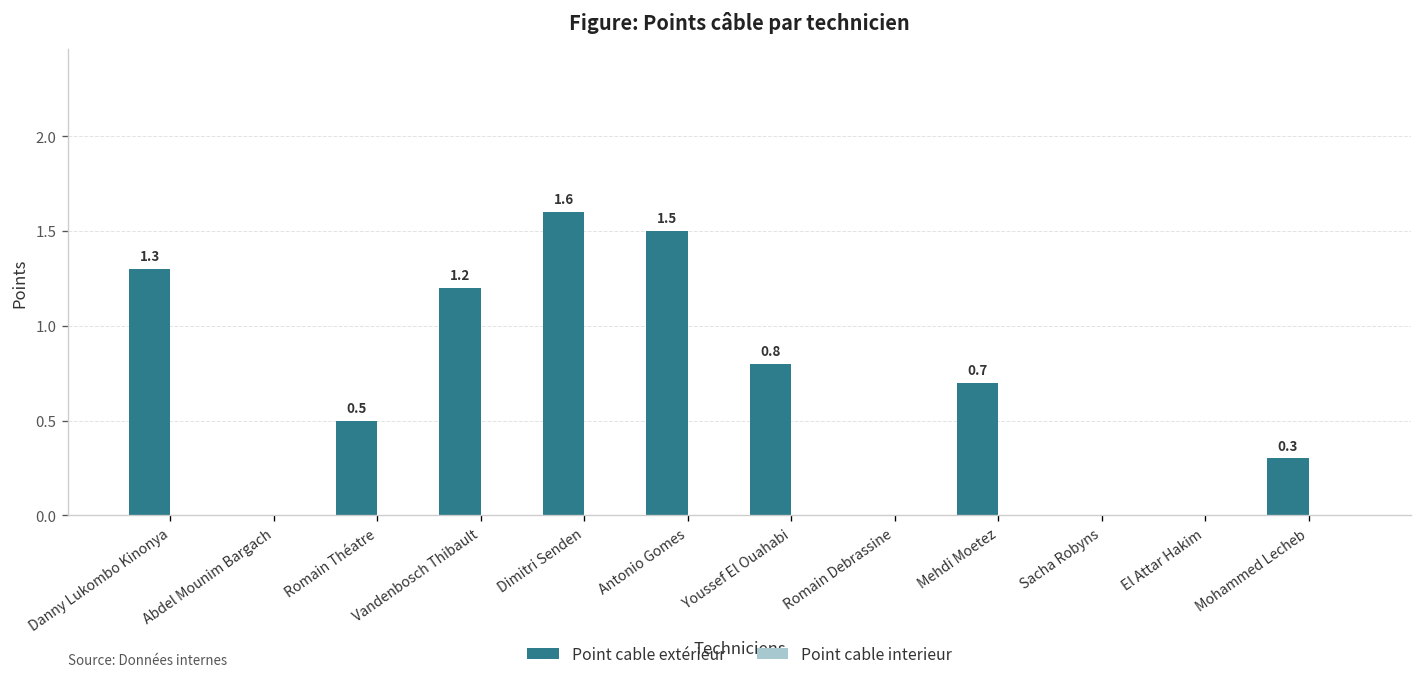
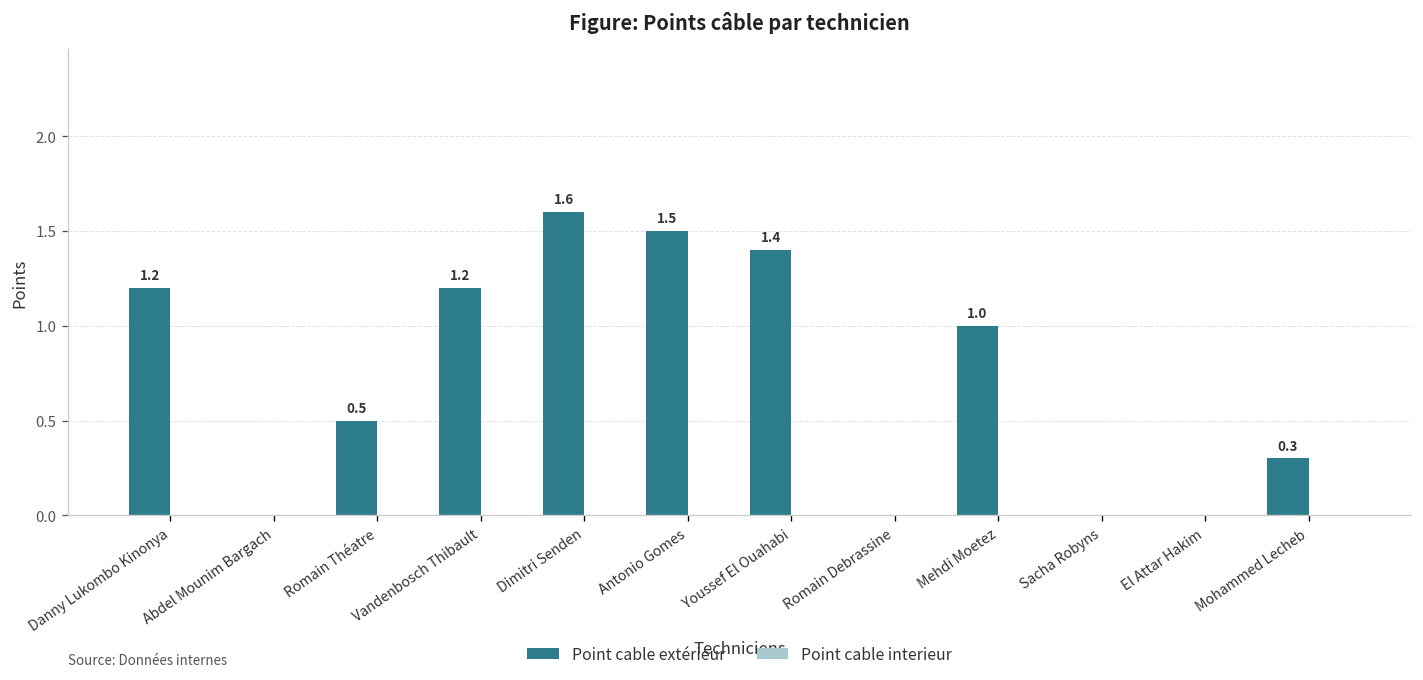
Point cable extérieur, Danny Lukombo Kinonya: 1.3 -> 1.2
Point cable extérieur, Youssef El Ouahabi: 0.8 -> 1.4
Point cable extérieur, Mehdi Moetez: 0.7 -> 1.0
